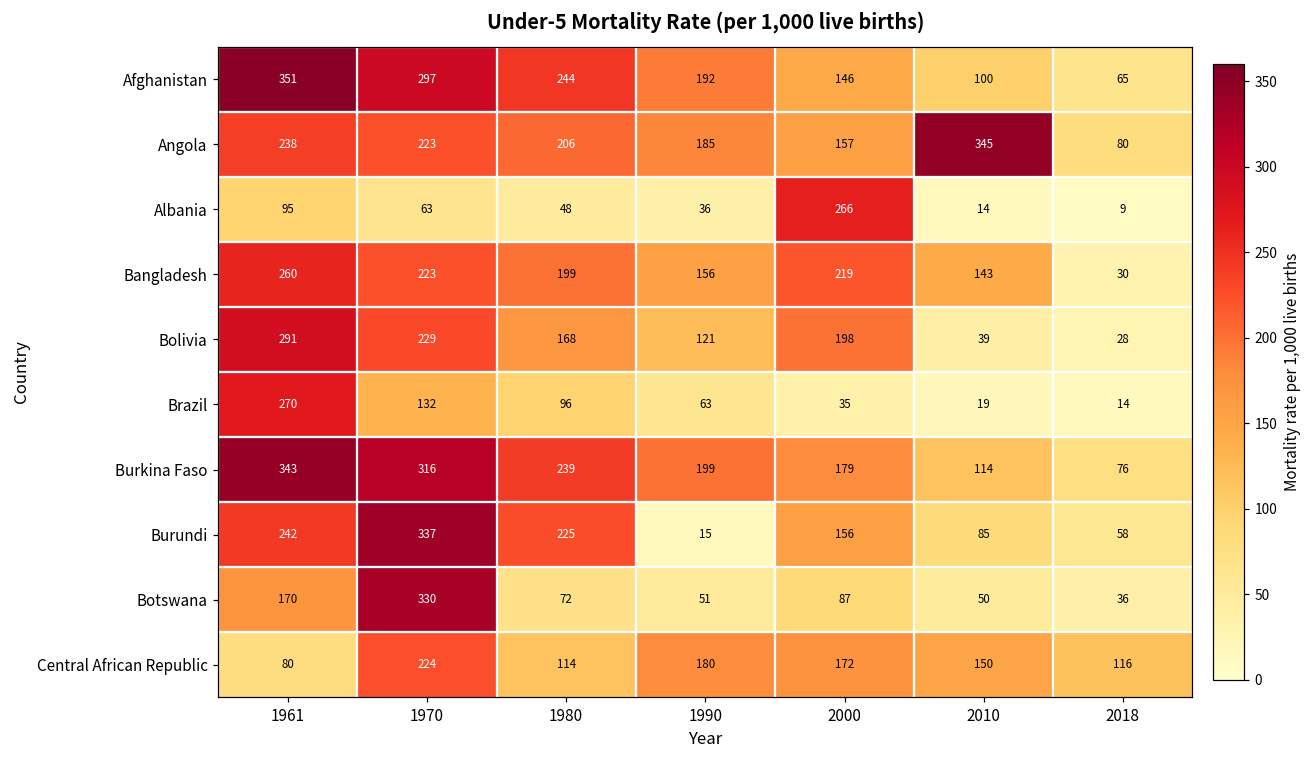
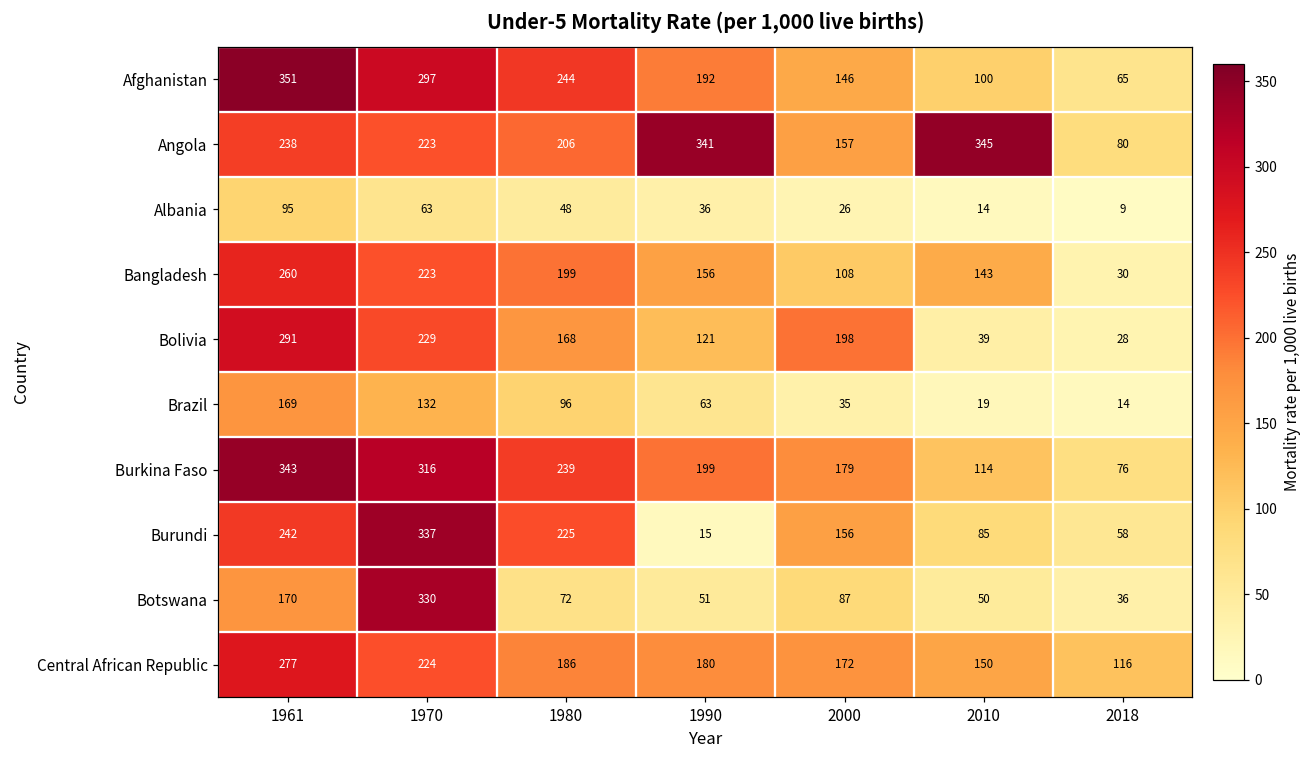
Angola, 1990: 185 -> 341
Albania, 2000: 266 -> 26
Bangladesh, 2000: 219 -> 108
Brazil, 1961: 270 -> 169
Central African Republic, 1961: 80 -> 277
Central African Republic, 1980: 114 -> 186
